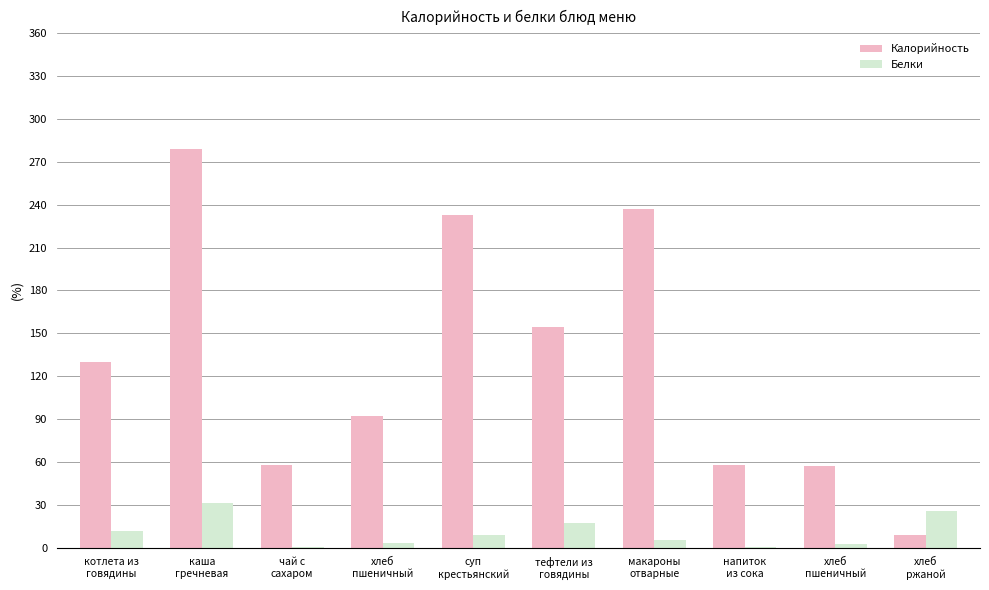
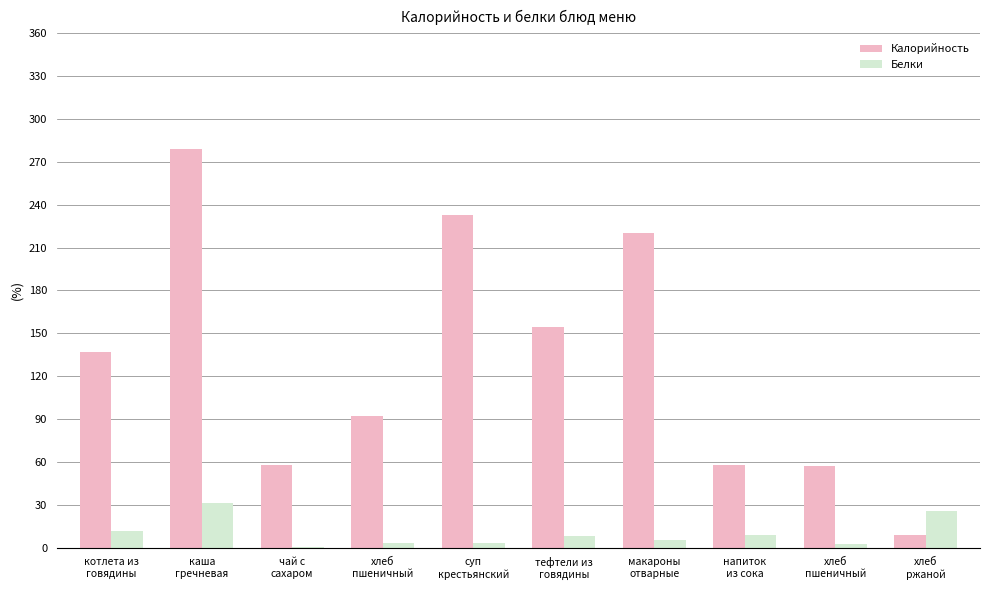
Калорийность, котлета из говядины: 130 -> 137
Белки, суп крестьянский: 9 -> 3
Белки, тефтели из говядины: 17 -> 8
Калорийность, макароны отварные: 237 -> 221
Белки, напиток из сока: 0 -> 9
